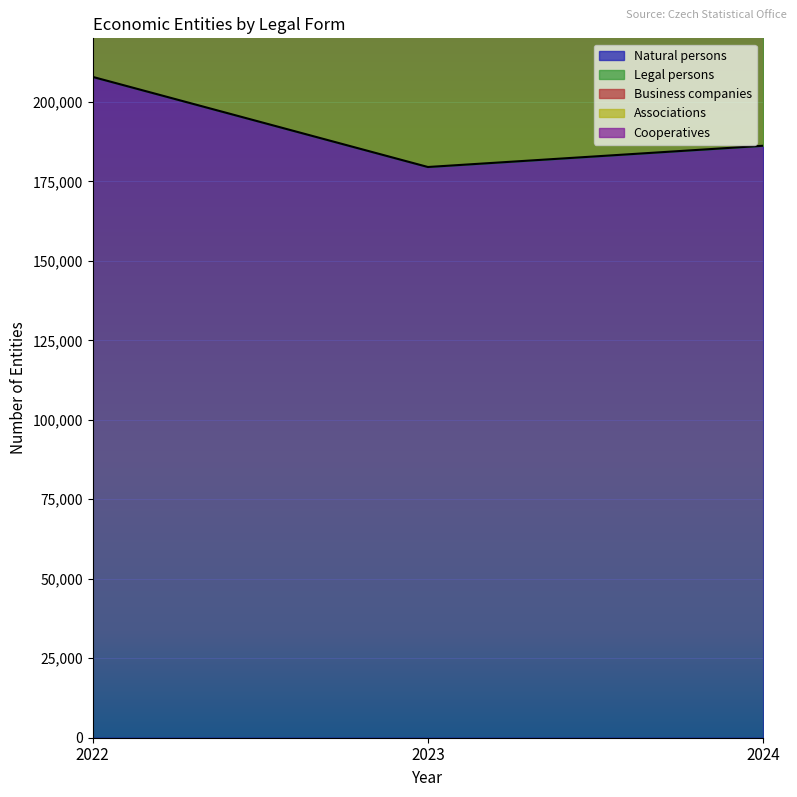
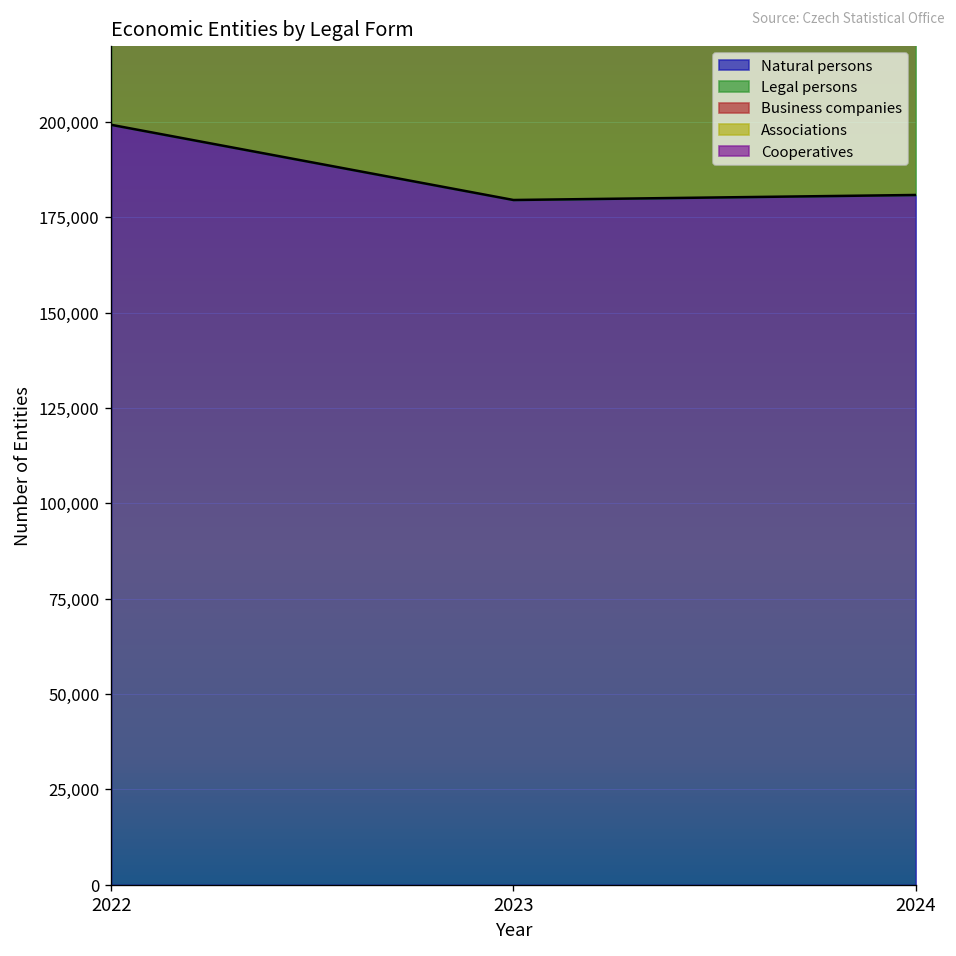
Natural persons, 2022: 208,000 -> 199,000
Natural persons, 2024: 186,000 -> 181,000
